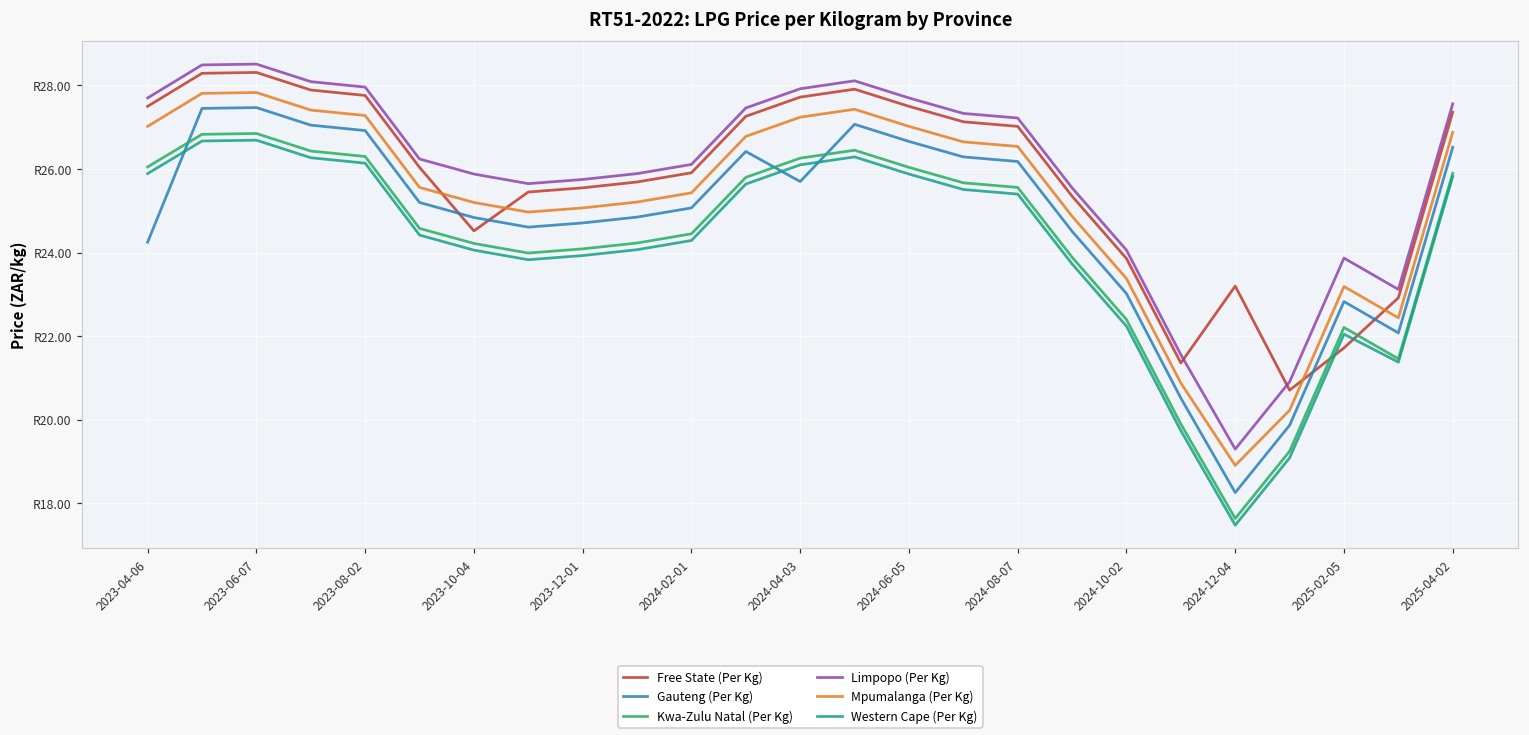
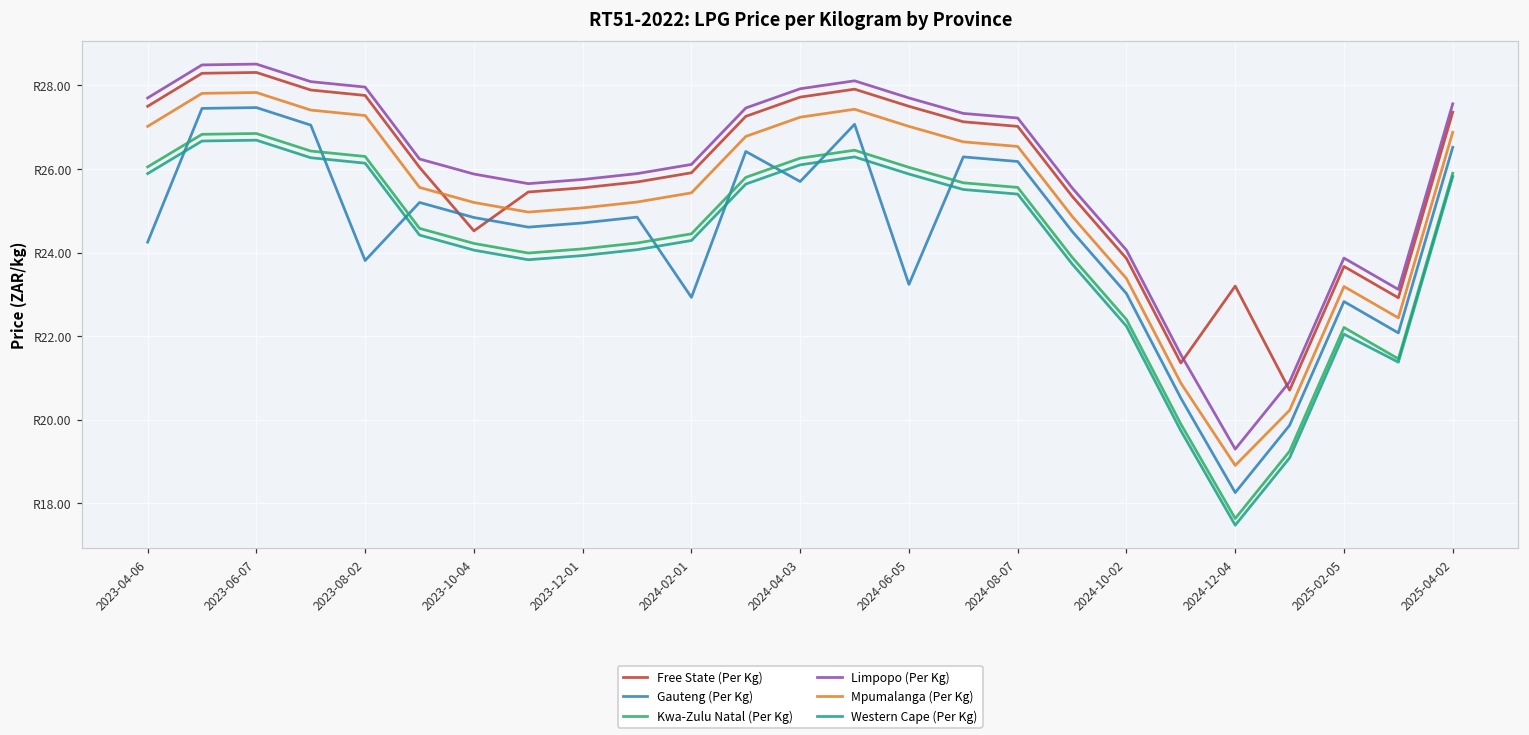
Gauteng (Per Kg), 2023-08-02: R26.9 -> R23.8
Gauteng (Per Kg), 2024-02-01: R25.1 -> R22.9
Gauteng (Per Kg), 2024-06-05: R26.7 -> R23.2
Free State (Per Kg), 2025-02-05: R21.7 -> R23.7
